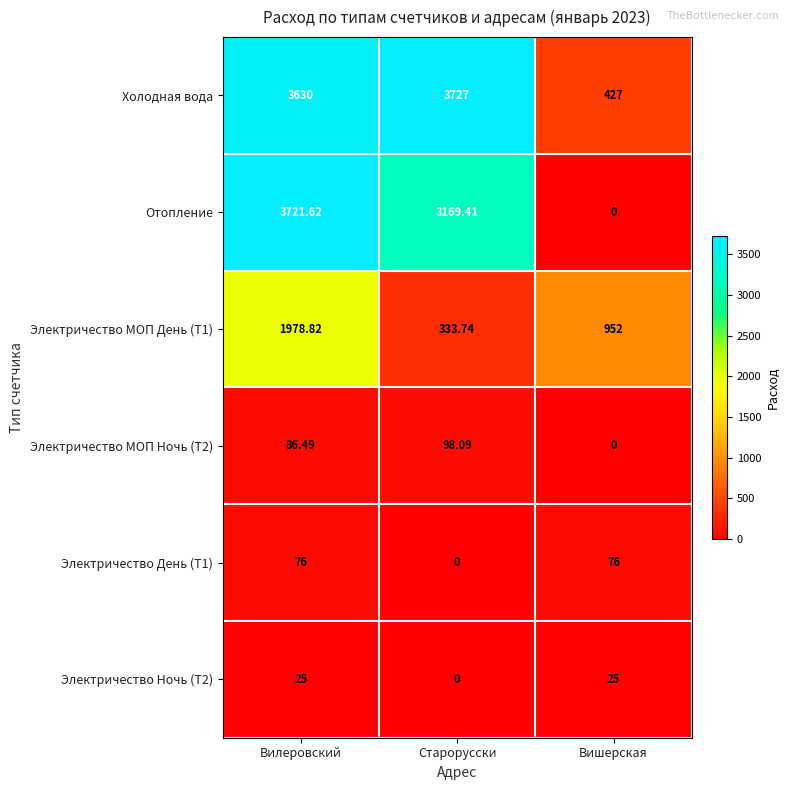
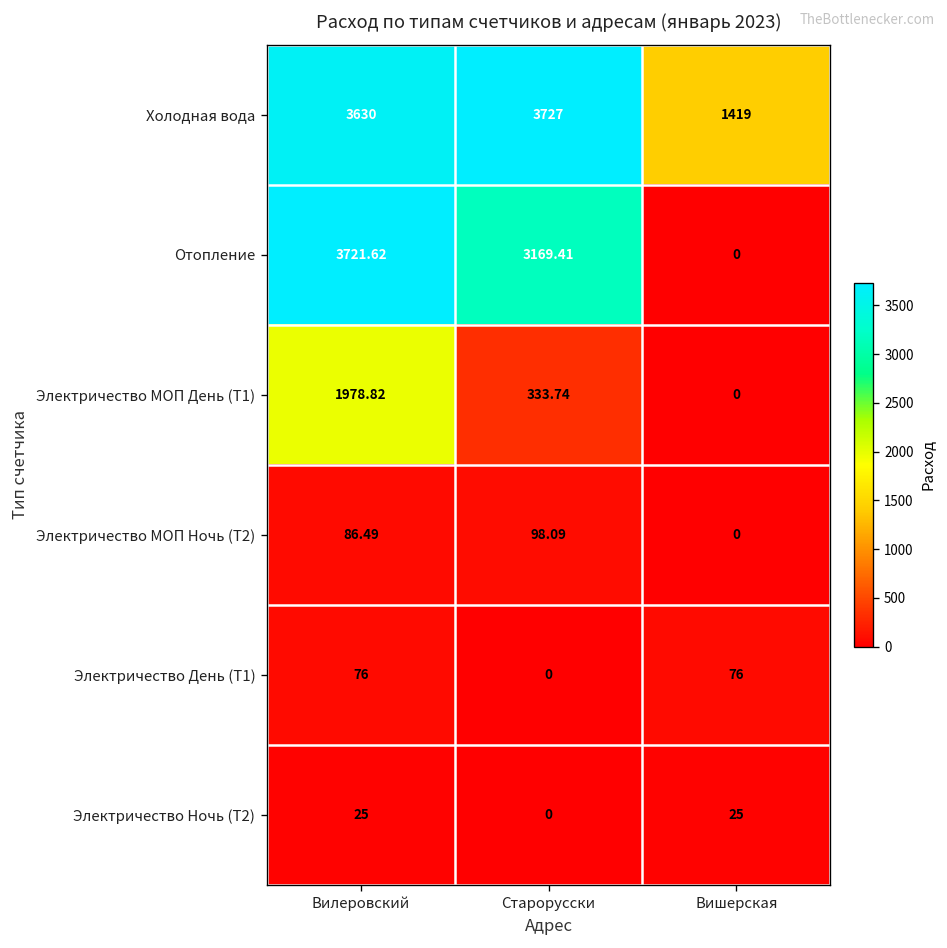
Холодная вода, Вишерская: 427 -> 1419
Электричество МОП День (Т1), Вишерская: 952 -> 0
